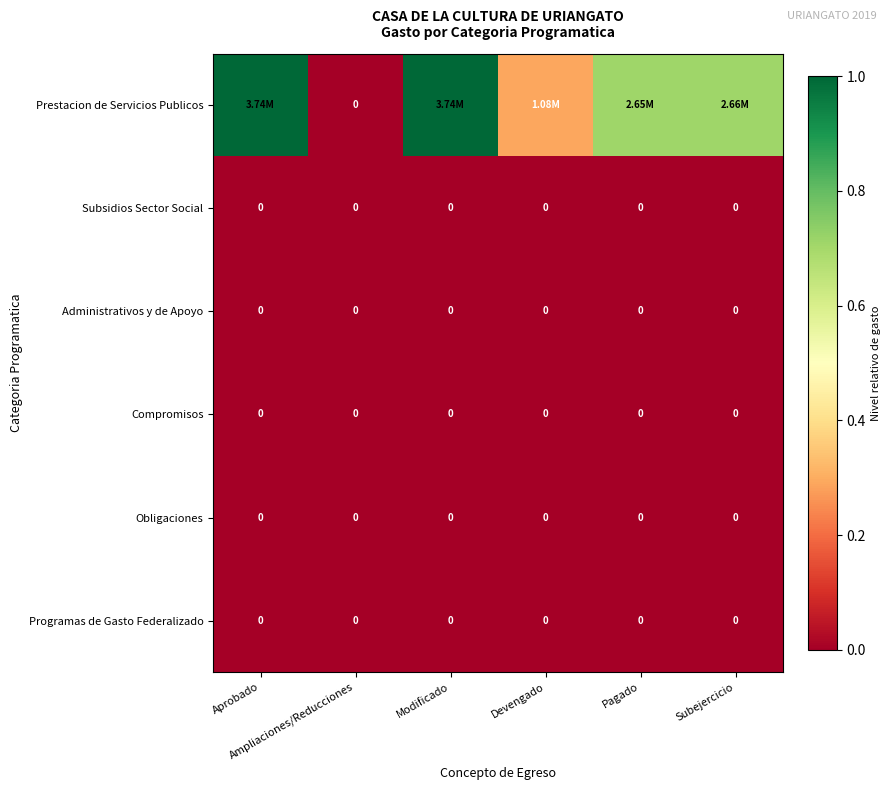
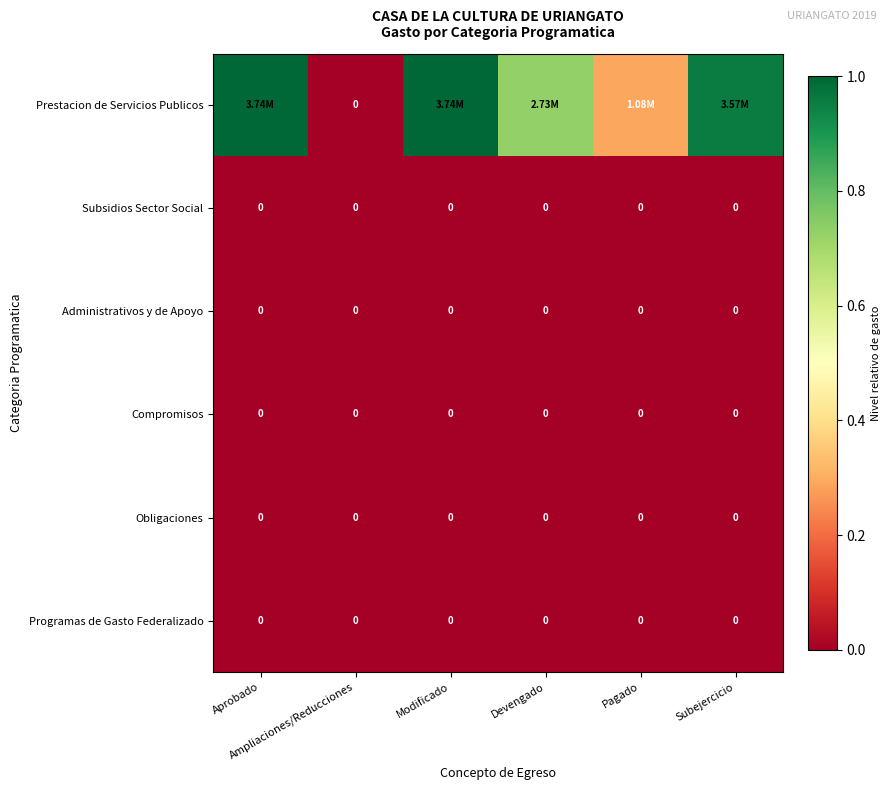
Prestacion de Servicios Publicos, Devengado: 1.08M -> 2.73M
Prestacion de Servicios Publicos, Pagado: 2.65M -> 1.08M
Prestacion de Servicios Publicos, Subejercicio: 2.66M -> 3.57M
